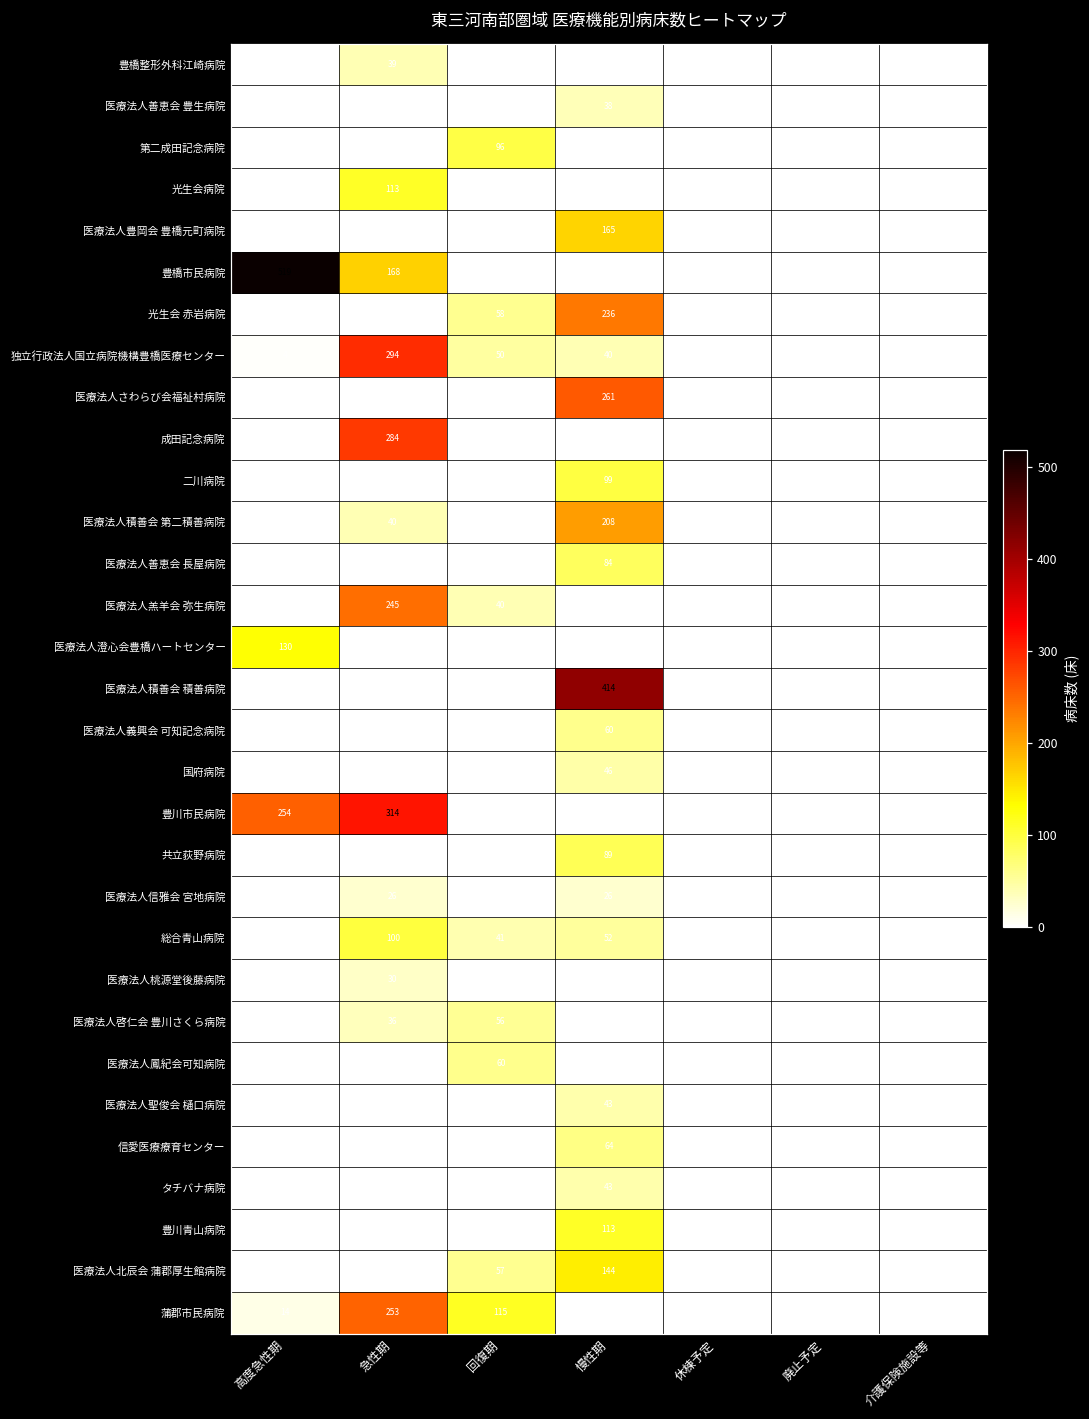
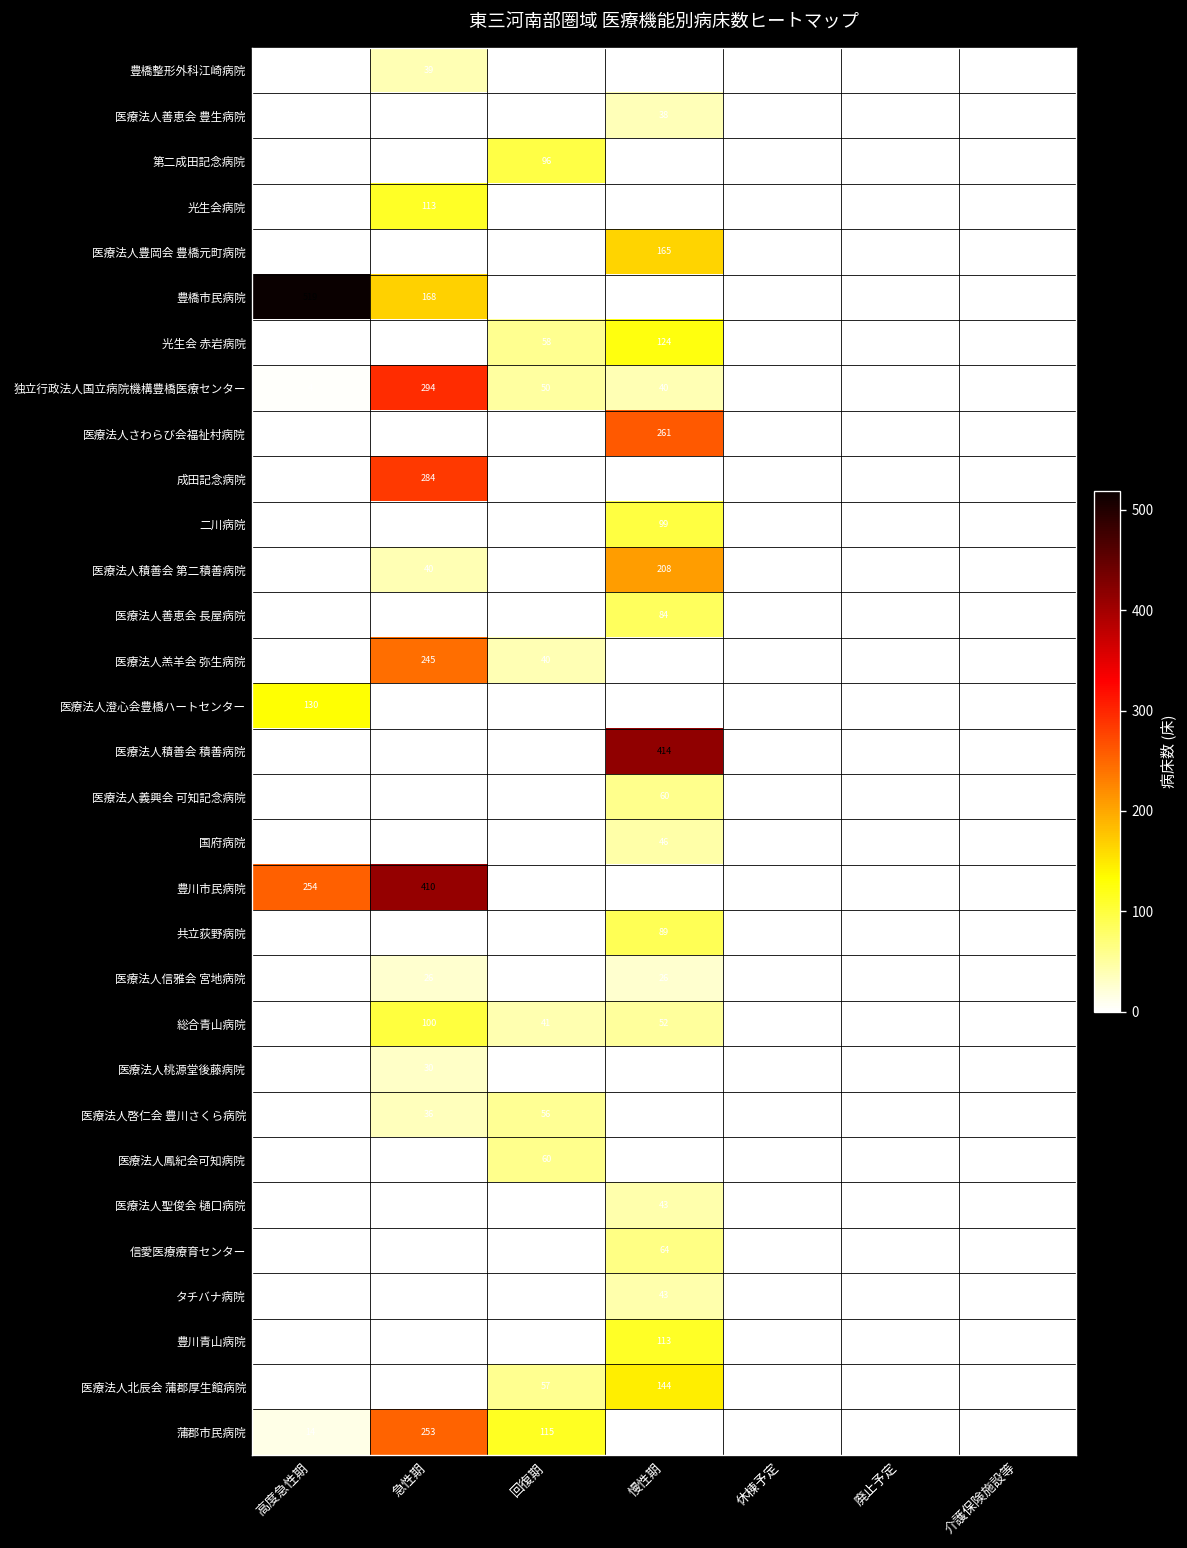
光生会 赤岩病院, 慢性期: 236 -> 124
豊川市民病院, 急性期: 314 -> 410
